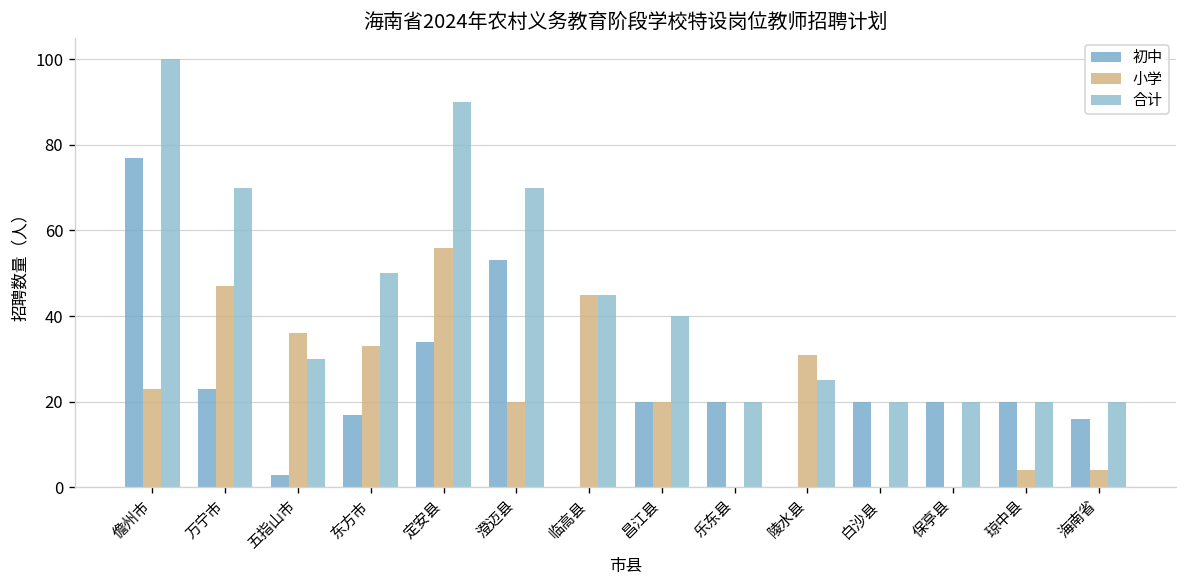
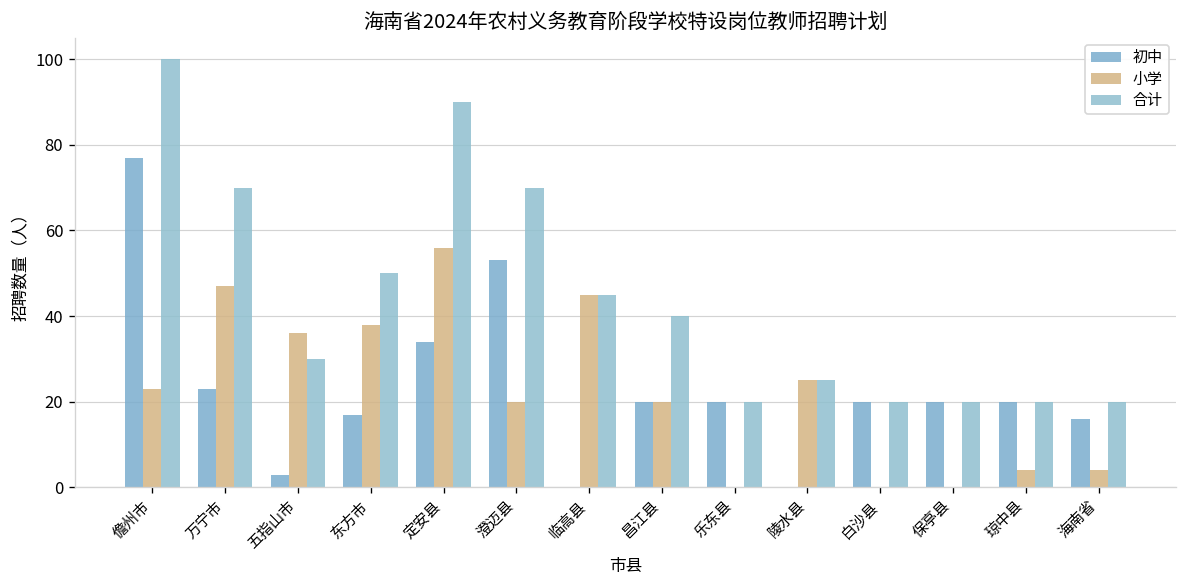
小学, 东方市: 33 -> 38
小学, 陵水县: 31 -> 25
